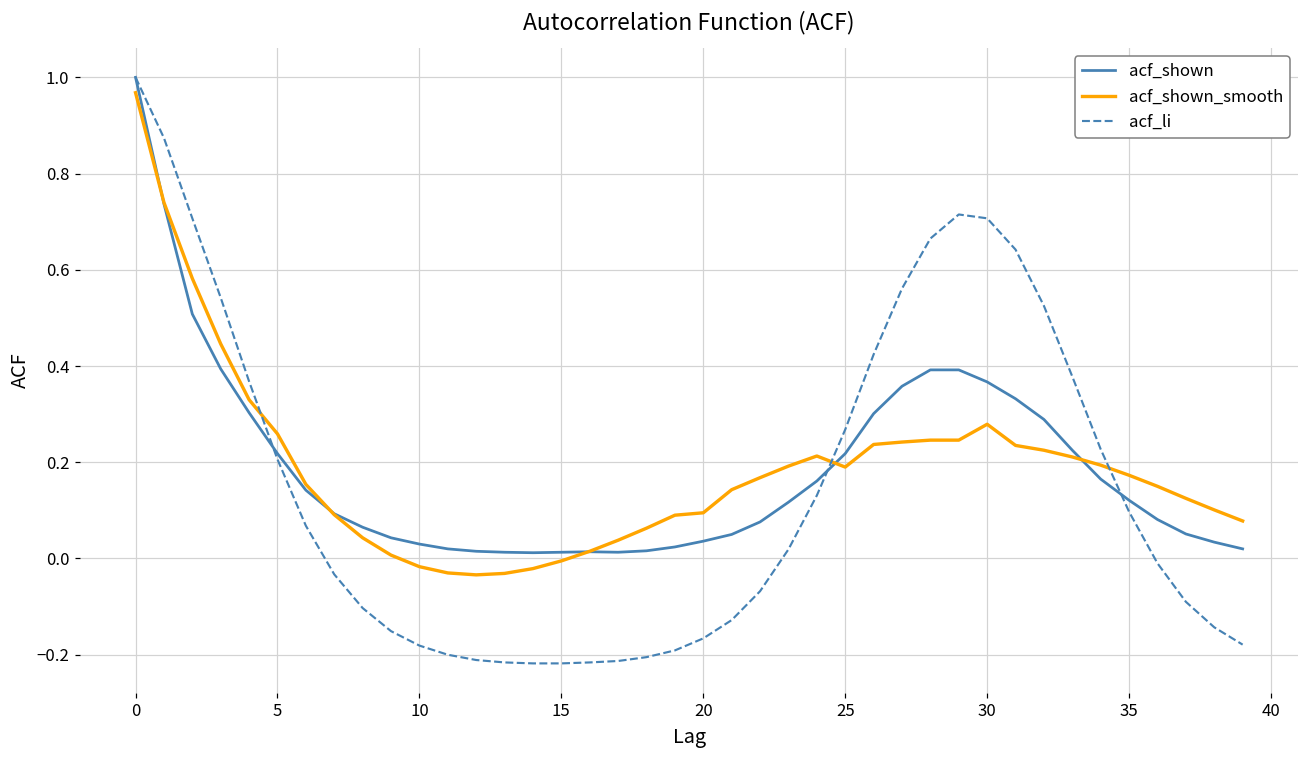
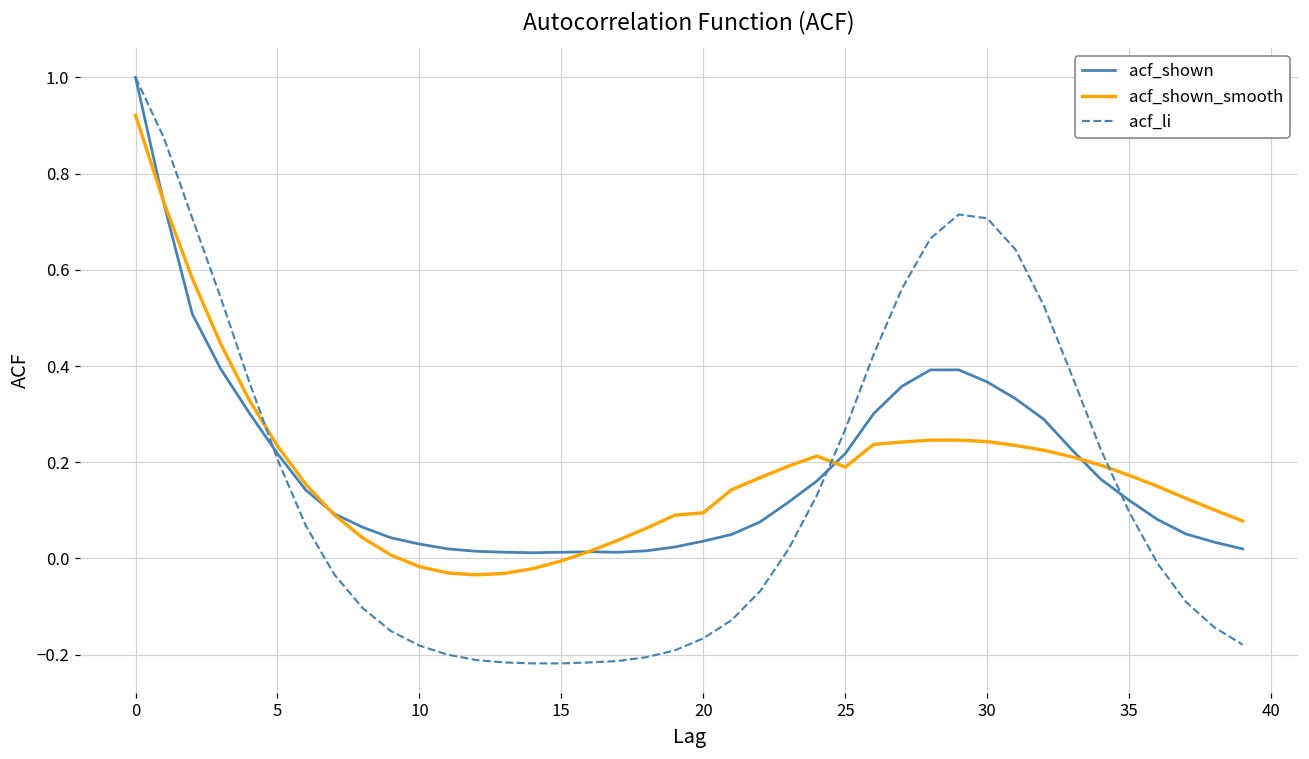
acf_shown_smooth, 0: 0.97 -> 0.92
acf_shown_smooth, 5: 0.26 -> 0.23
acf_shown_smooth, 30: 0.28 -> 0.24
